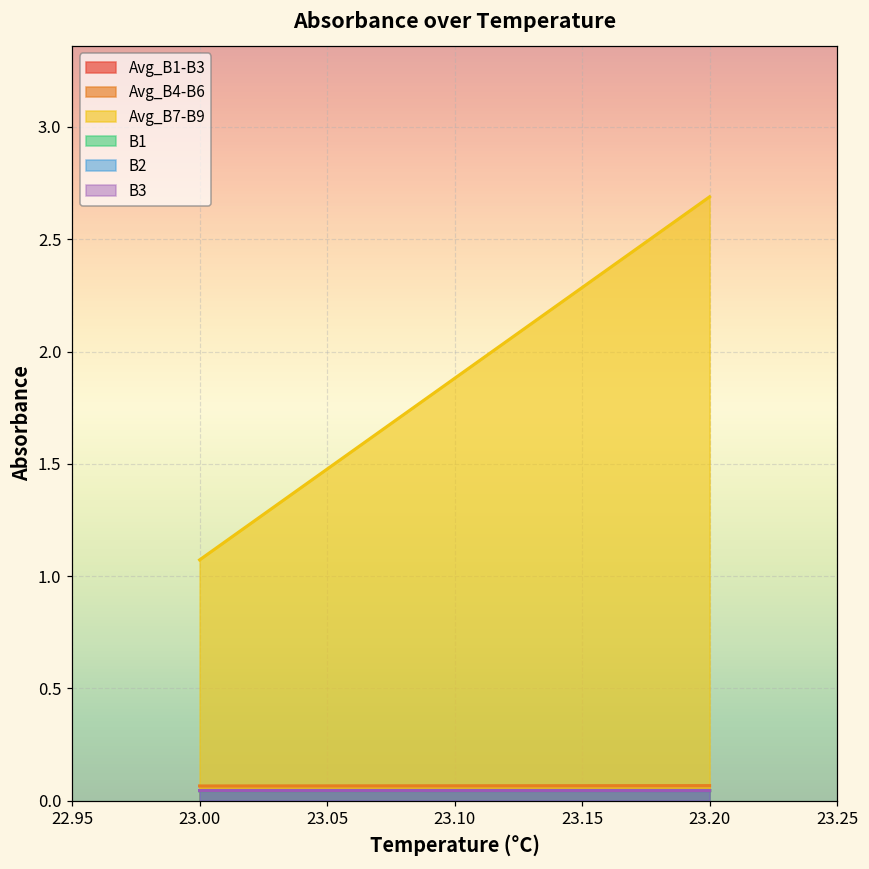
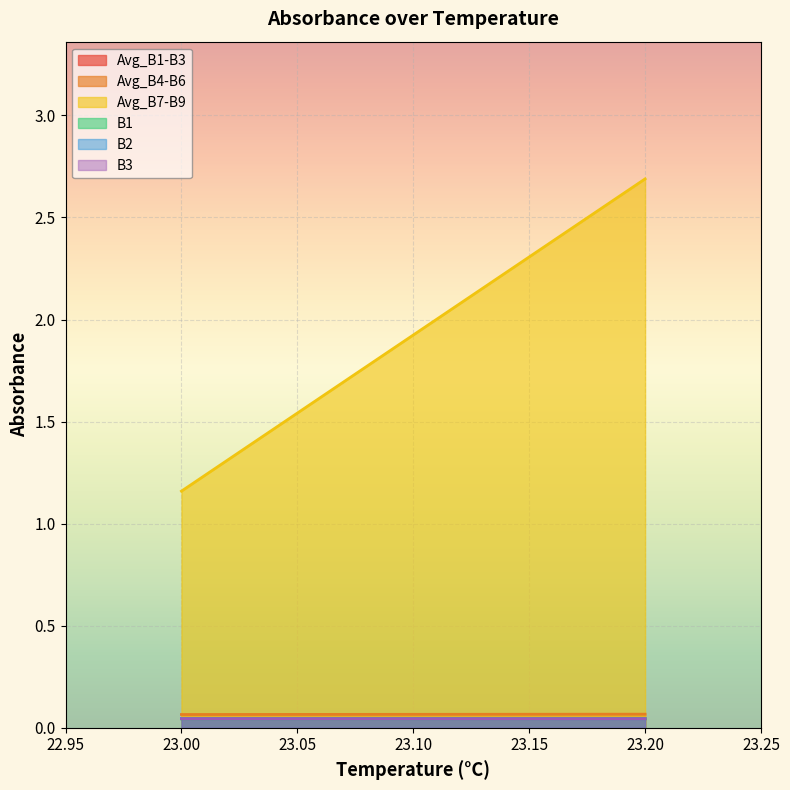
Avg_B7-B9, 23.00: 1.07 -> 1.16
